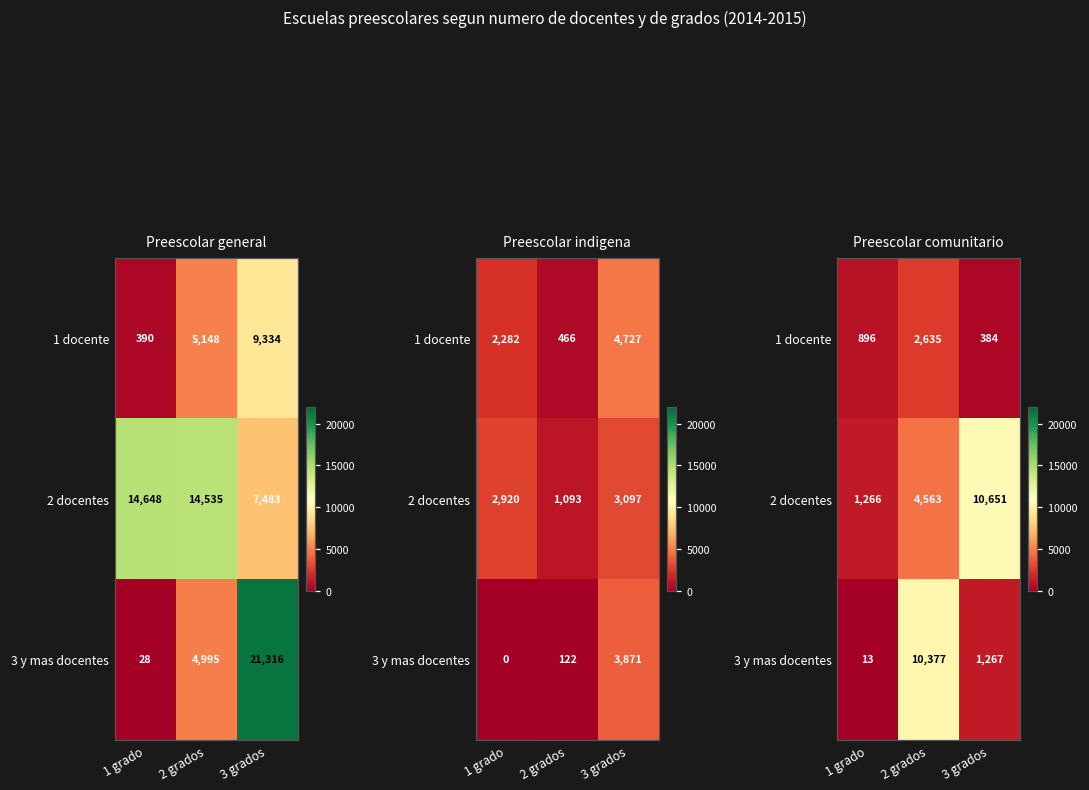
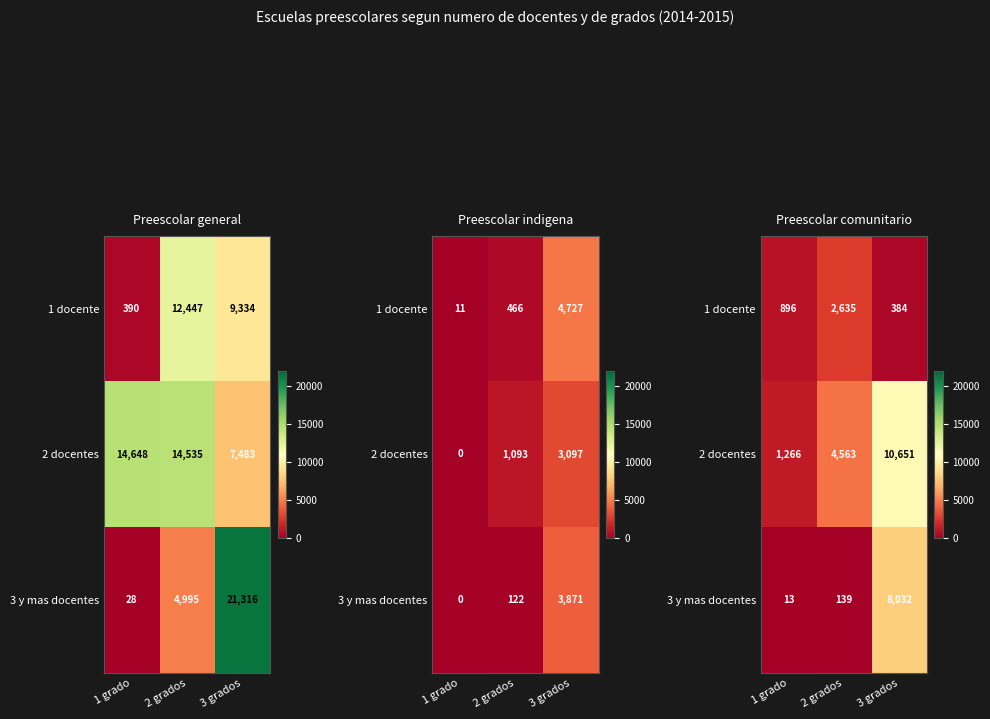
Preescolar general, 1 docente, 2 grados: 5,148 -> 12,447
Preescolar indigena, 1 docente, 1 grado: 2,282 -> 11
Preescolar indigena, 2 docentes, 1 grado: 2,920 -> 0
Preescolar comunitario, 3 y mas docentes, 2 grados: 10,377 -> 139
Preescolar comunitario, 3 y mas docentes, 3 grados: 1,267 -> 8,032
